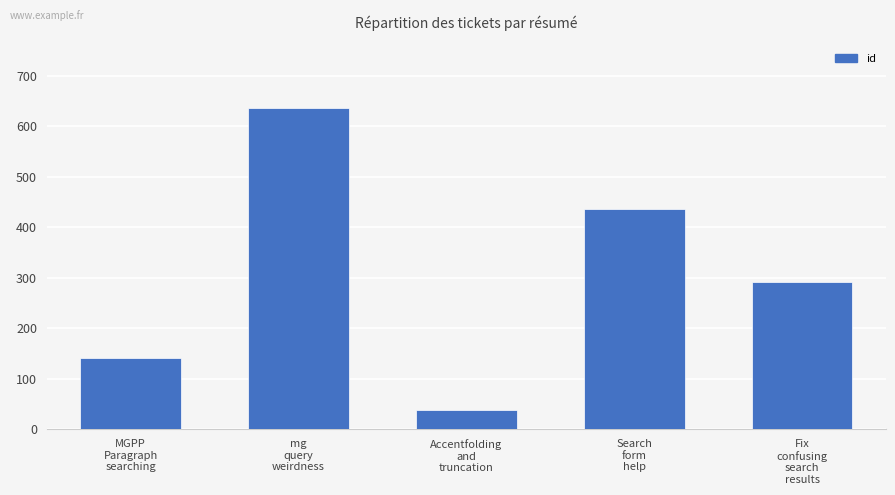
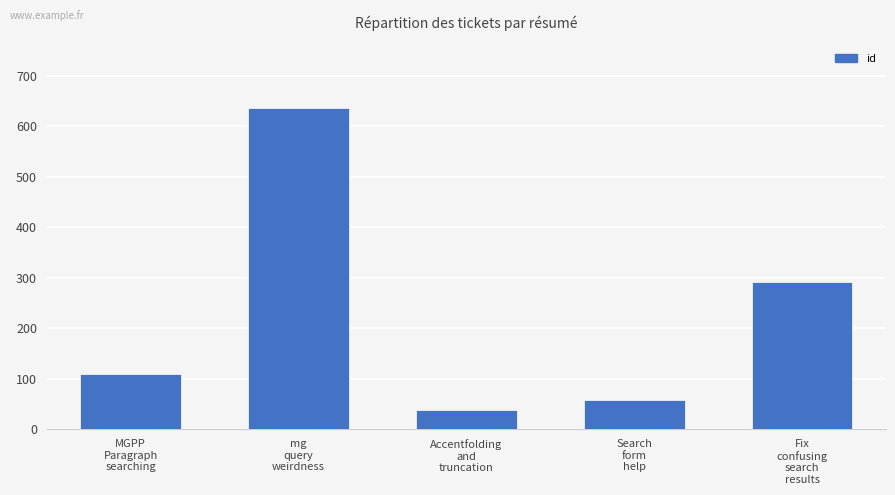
MGPP Paragraph searching: 140 -> 110
Search form help: 440 -> 60
